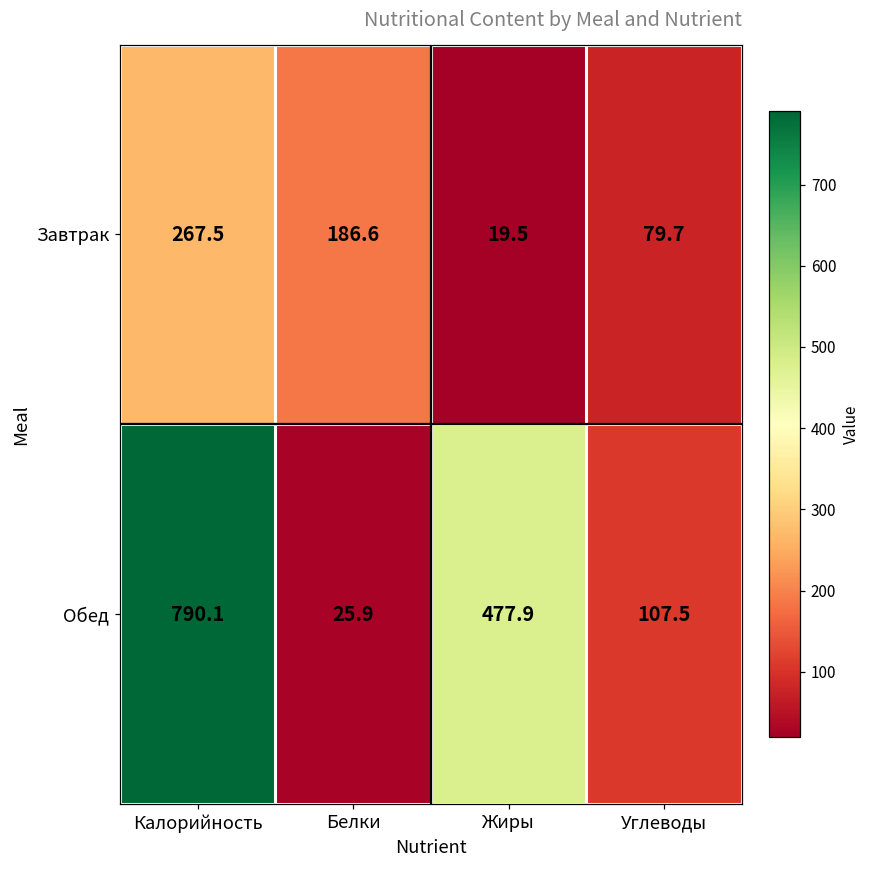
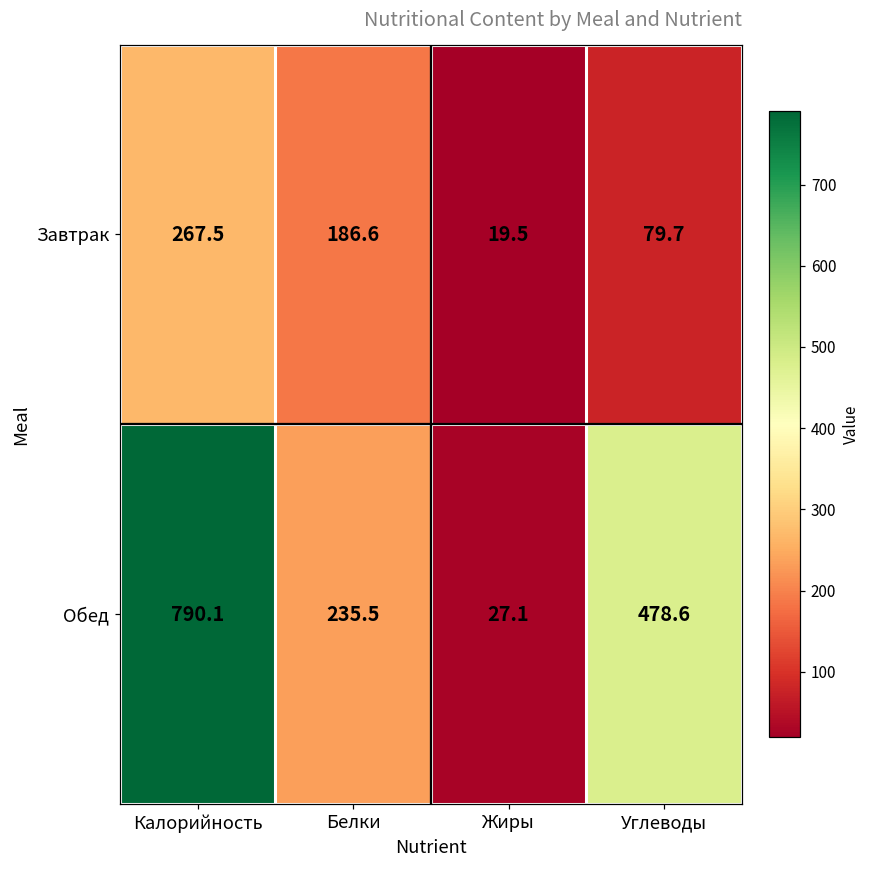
Обед, Белки: 25.9 -> 235.5
Обед, Жиры: 477.9 -> 27.1
Обед, Углеводы: 107.5 -> 478.6
